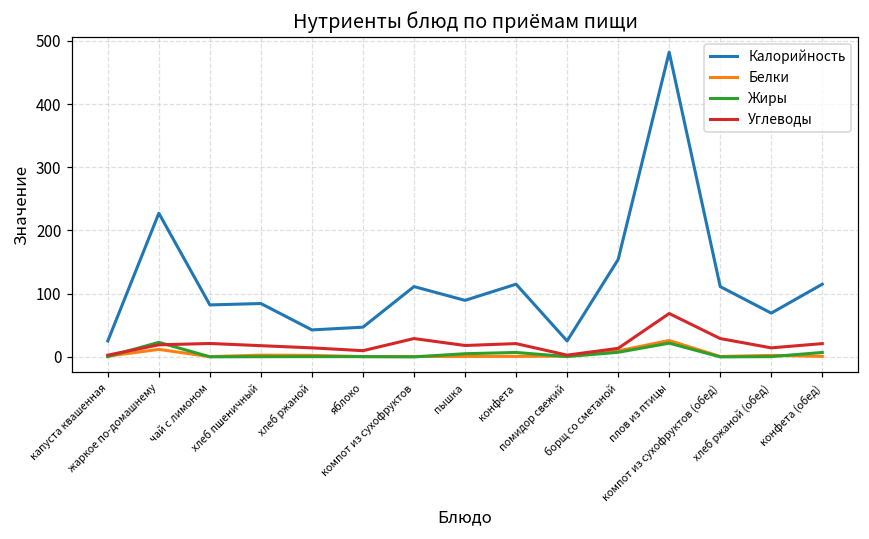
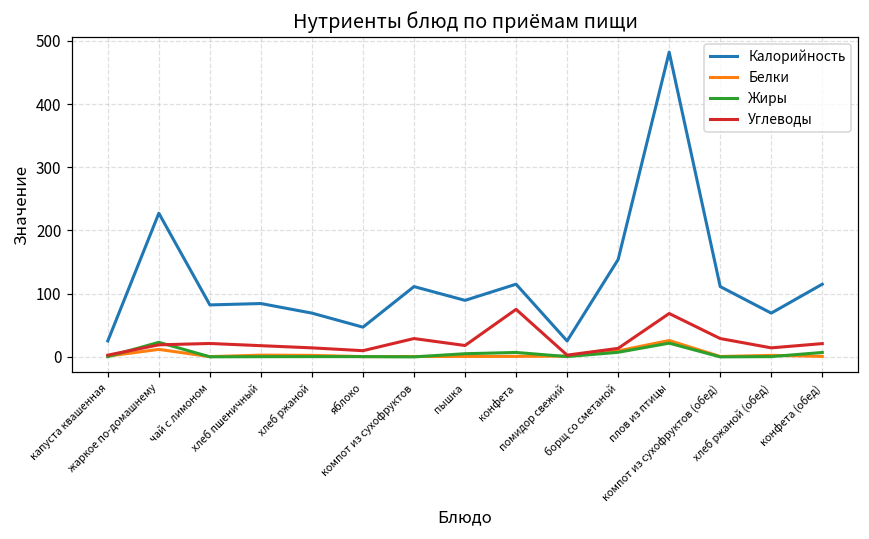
Калорийность, хлеб ржаной: 40 -> 70
Углеводы, конфета: 20 -> 80
